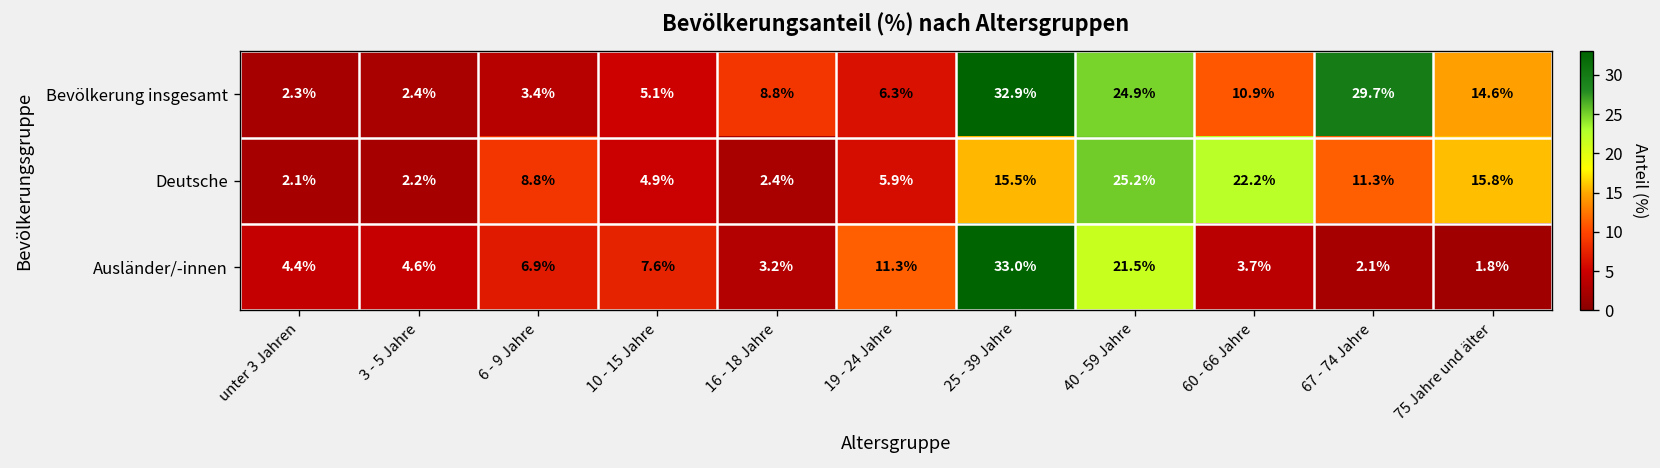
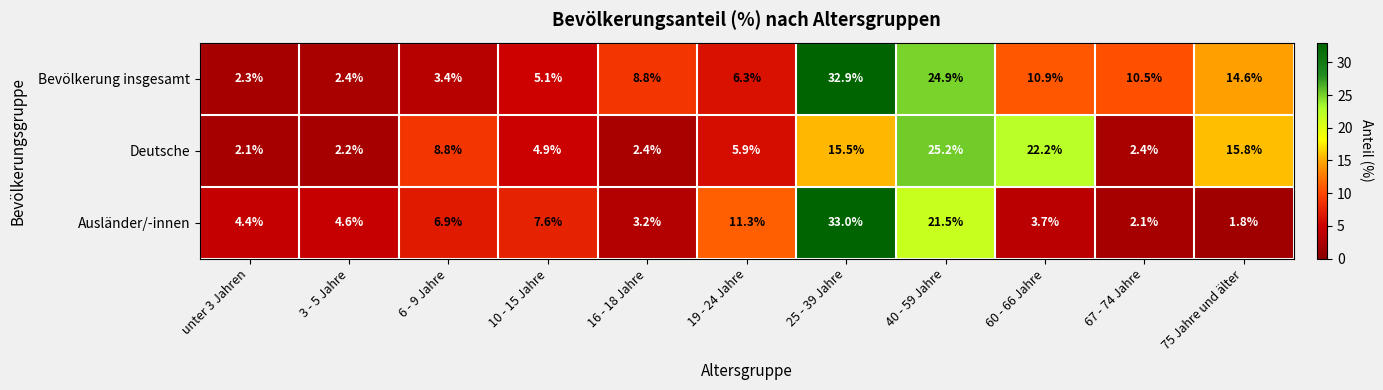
Bevölkerung insgesamt, 67 - 74 Jahre: 29.7% -> 10.5%
Deutsche, 67 - 74 Jahre: 11.3% -> 2.4%
